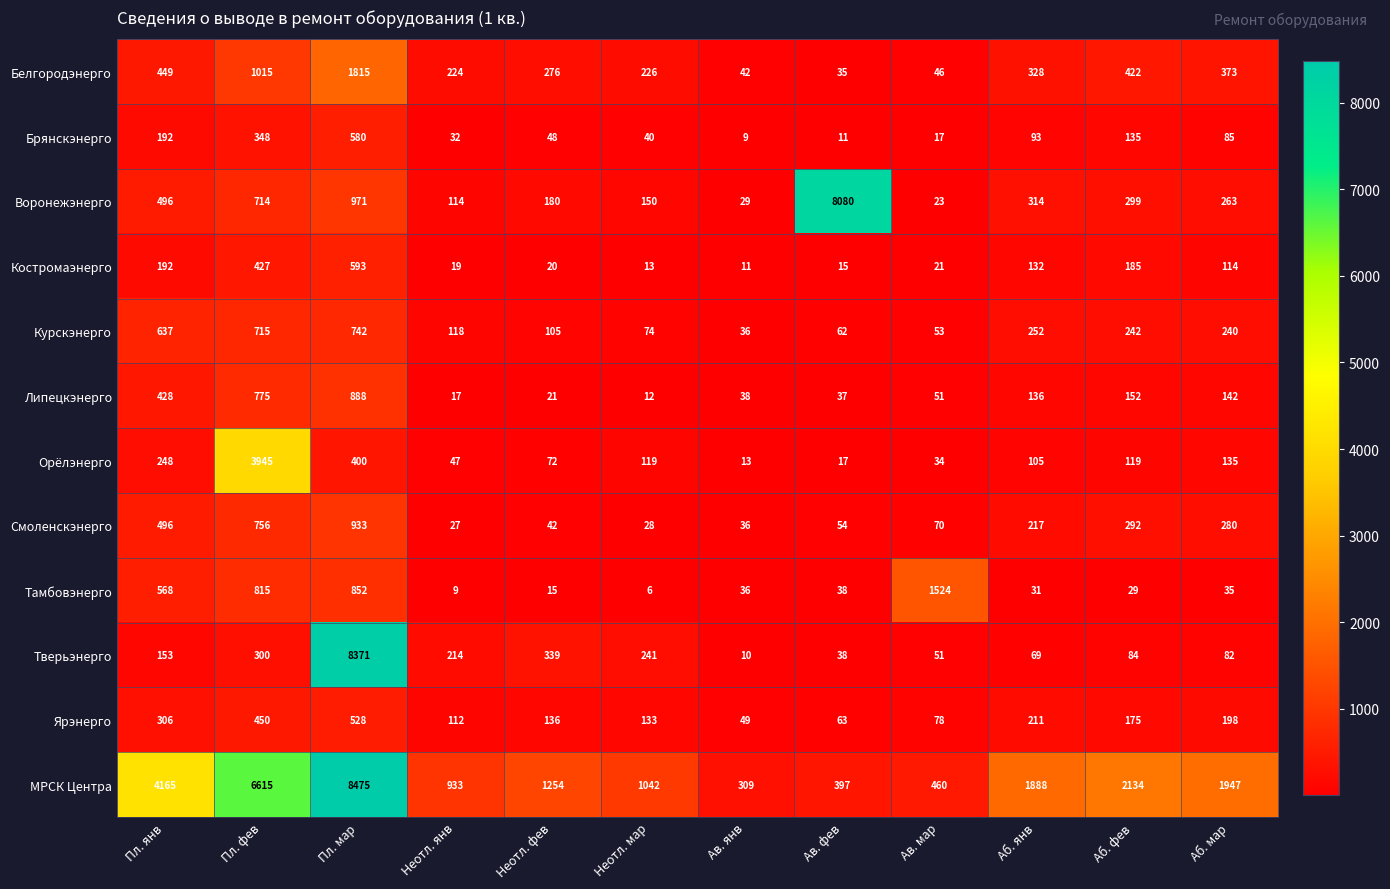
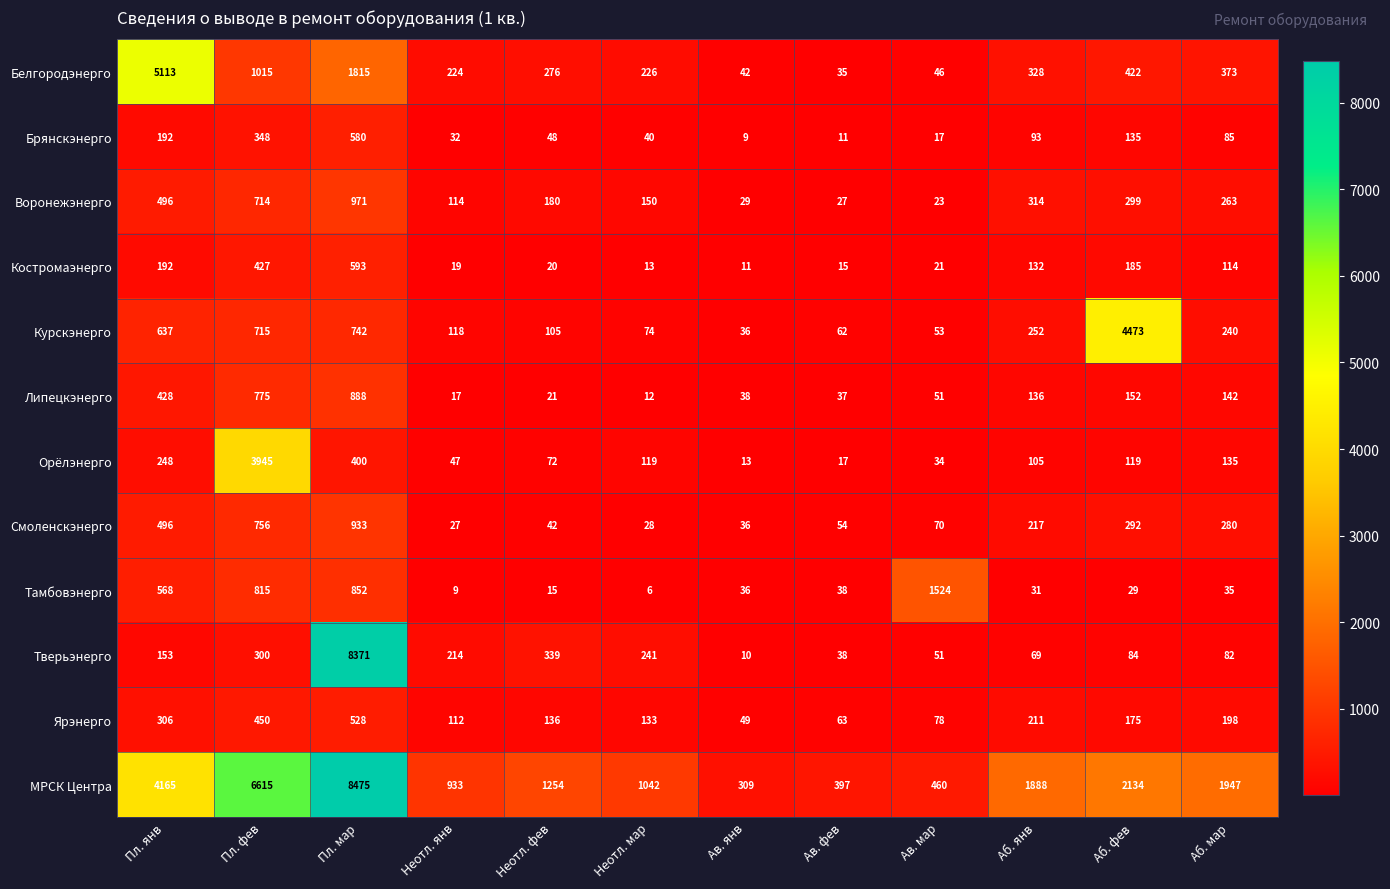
Белгородэнерго, Пл. янв: 449 -> 5113
Воронежэнерго, Ав. фев: 8080 -> 27
Курскэнерго, Аб. фев: 242 -> 4473
